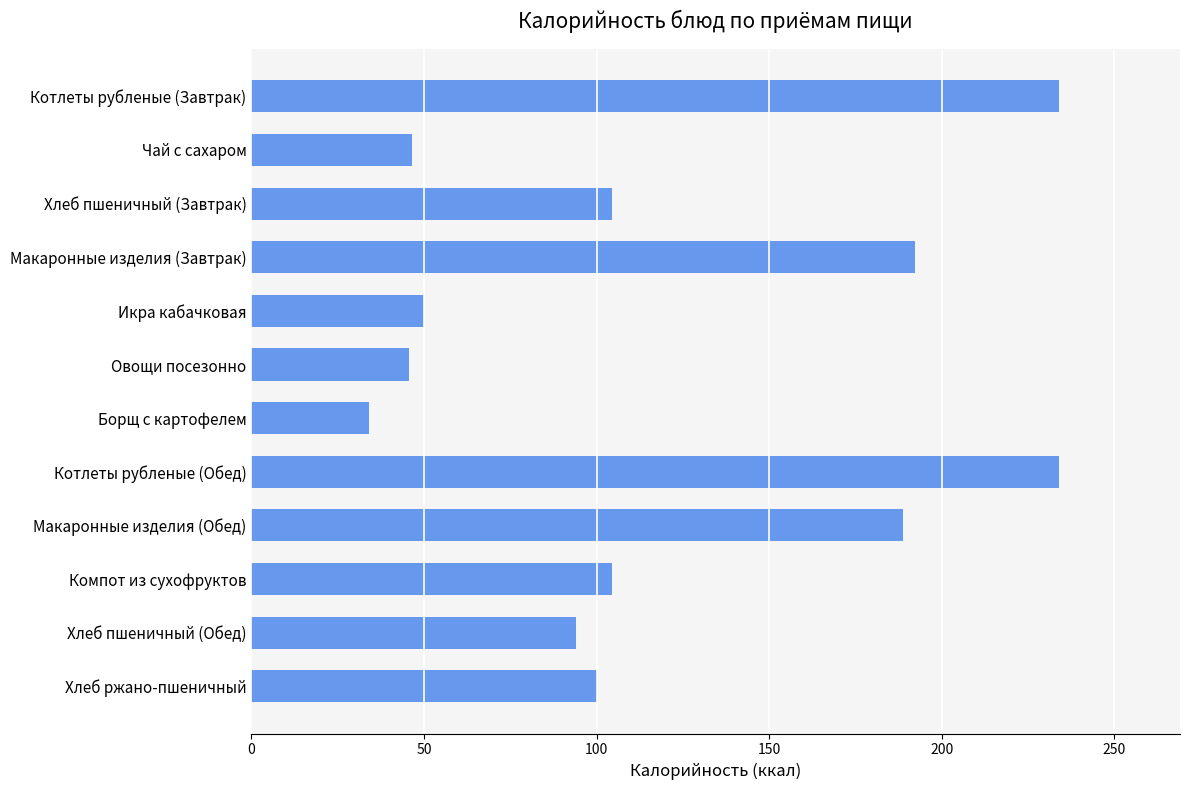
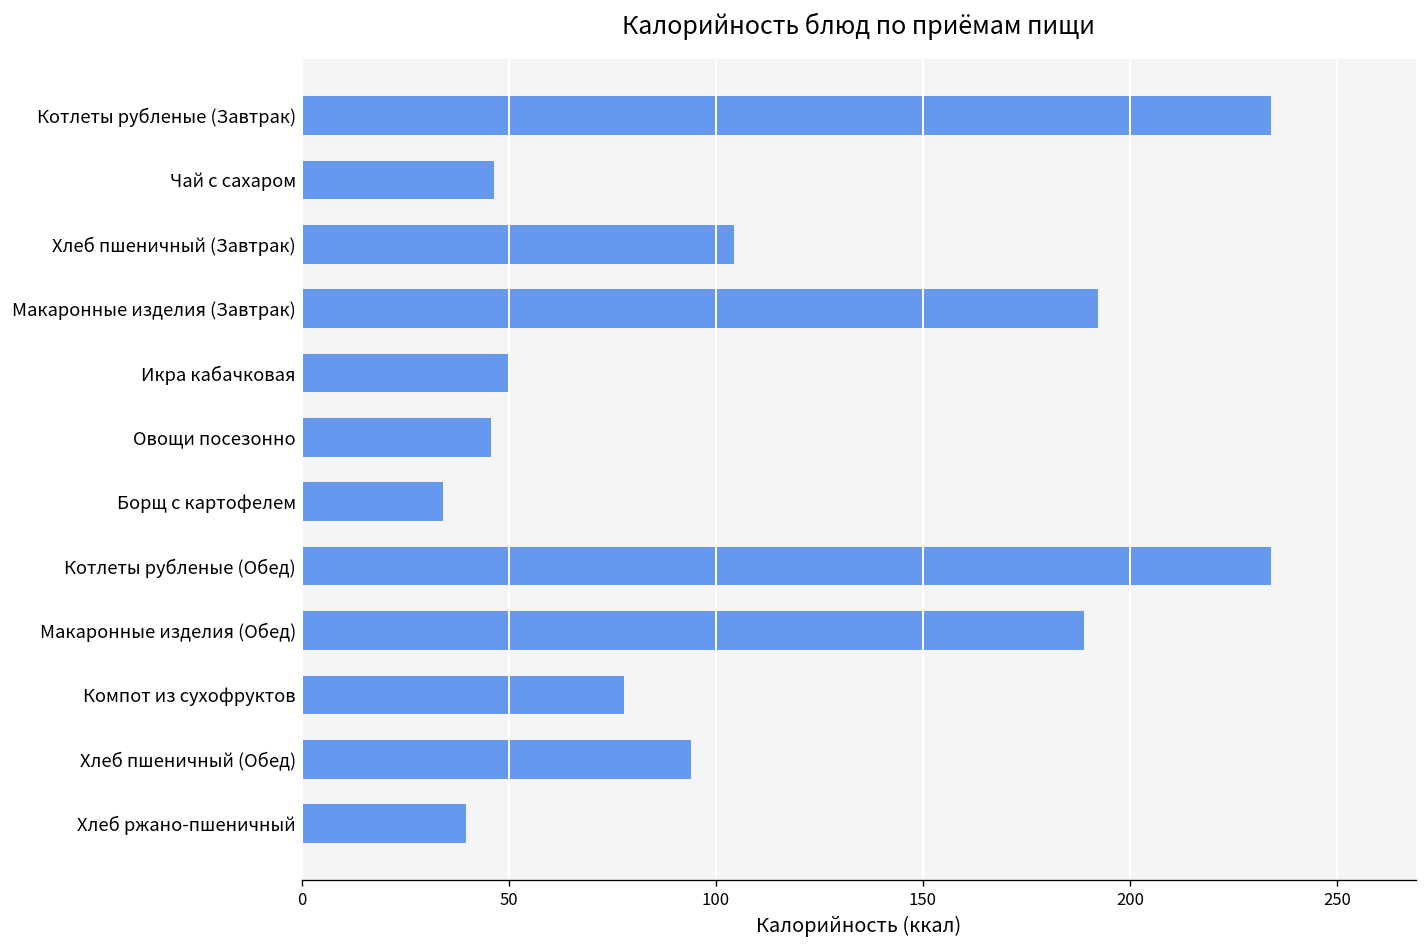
Компот из сухофруктов: 104 -> 78
Хлеб ржано-пшеничный: 100 -> 40
